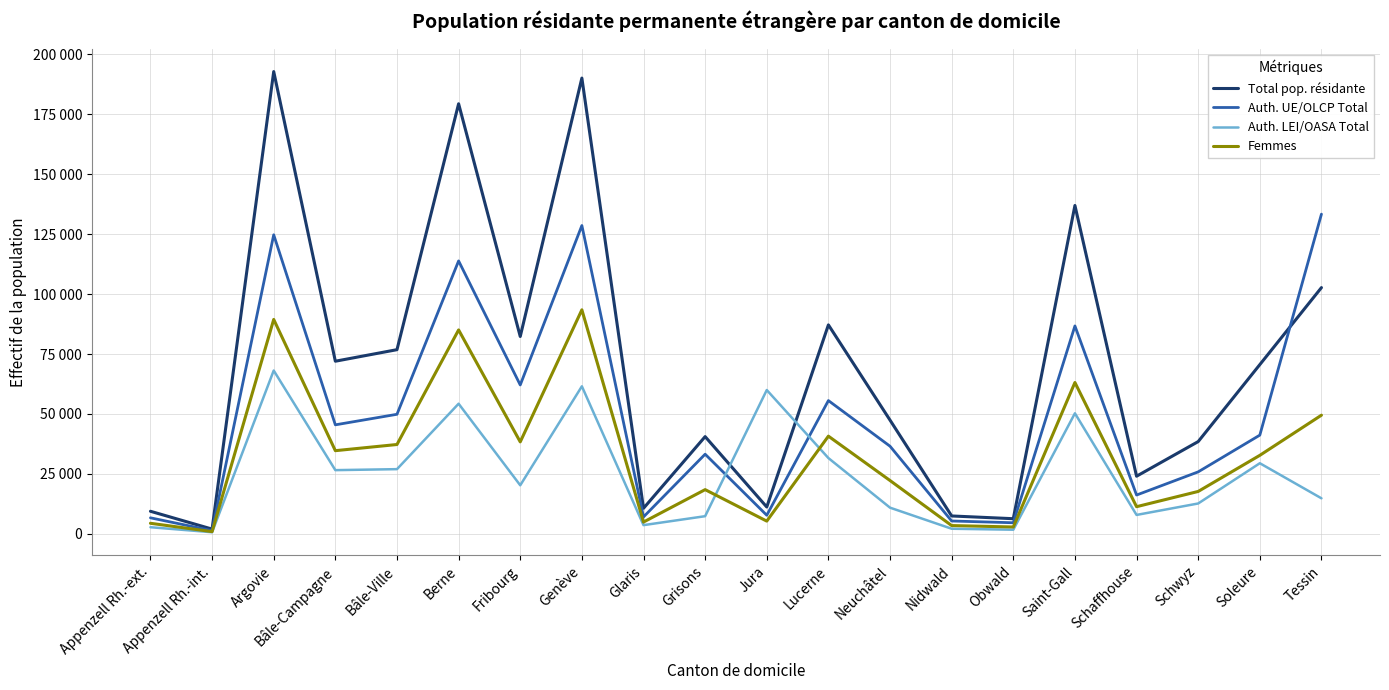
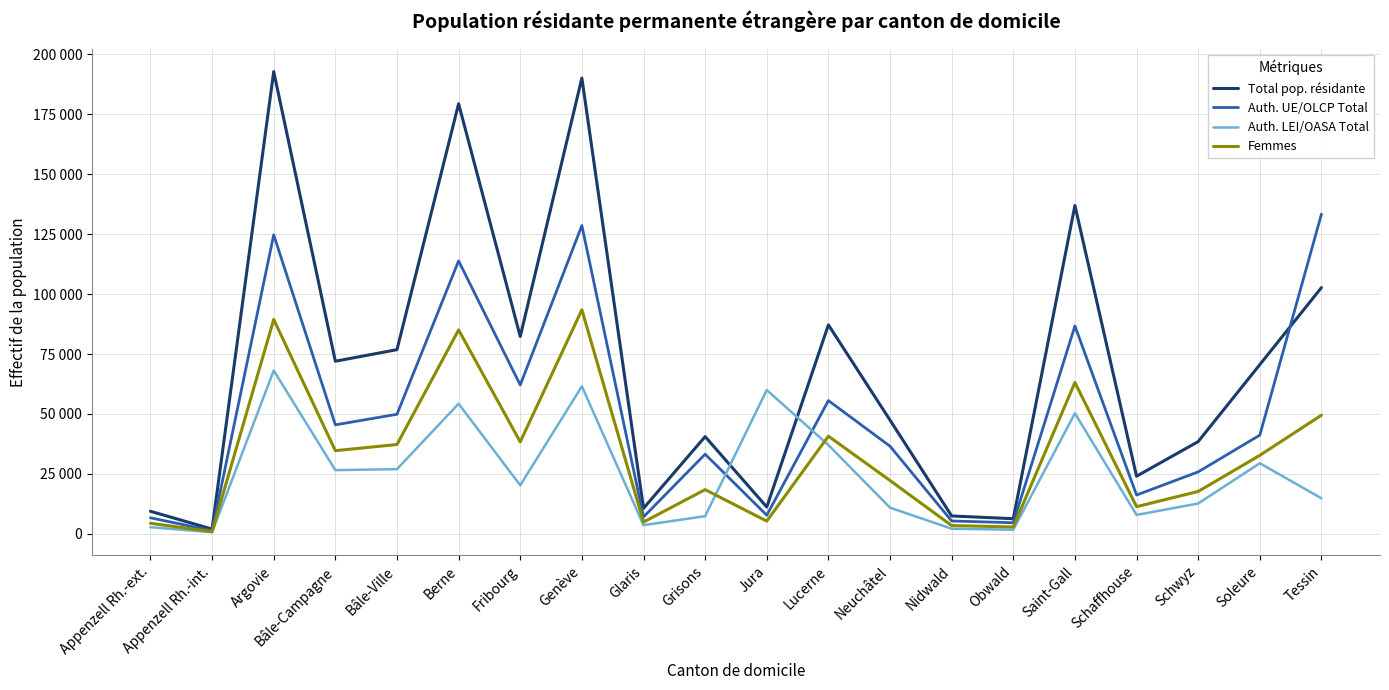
Auth. LEI/OASA Total, Lucerne: 32000 -> 37000
